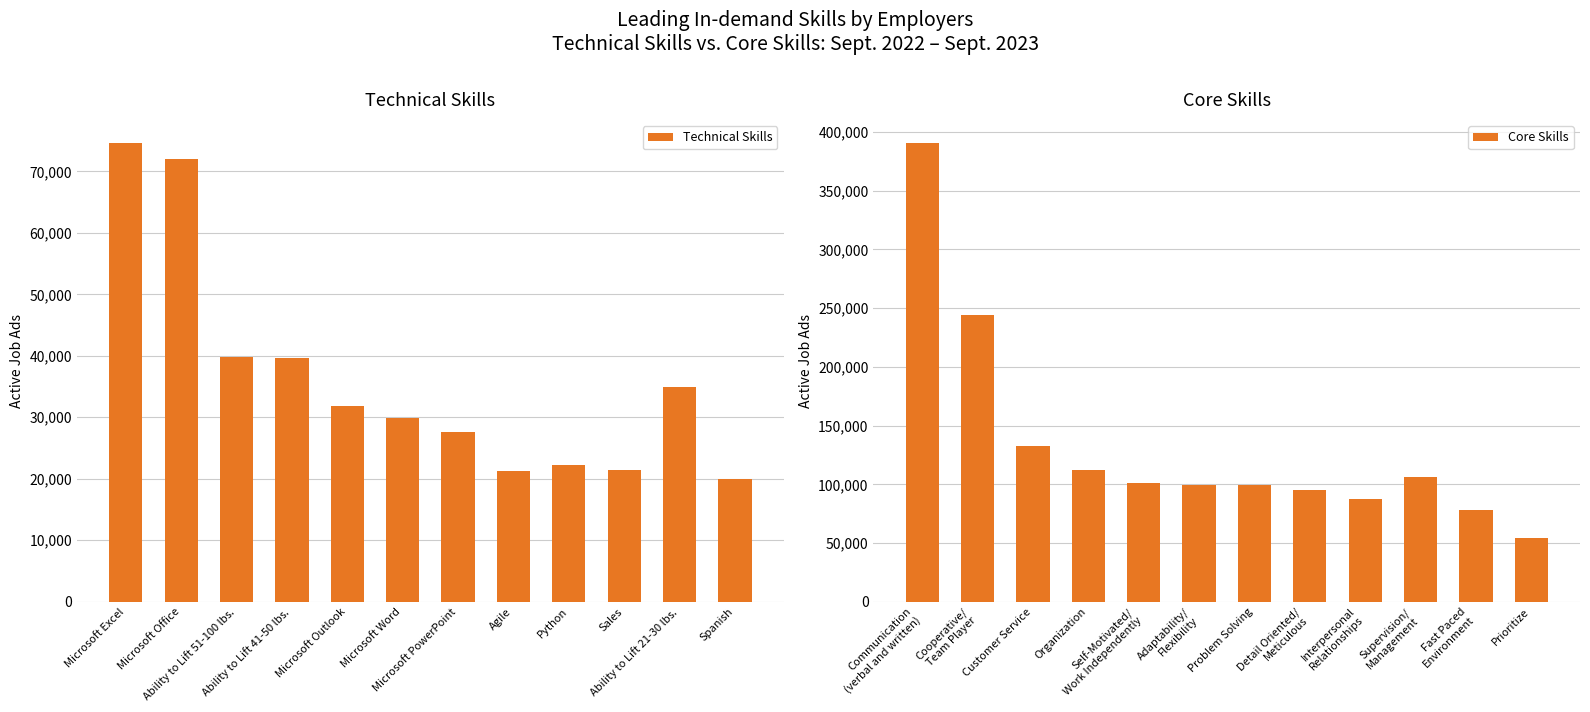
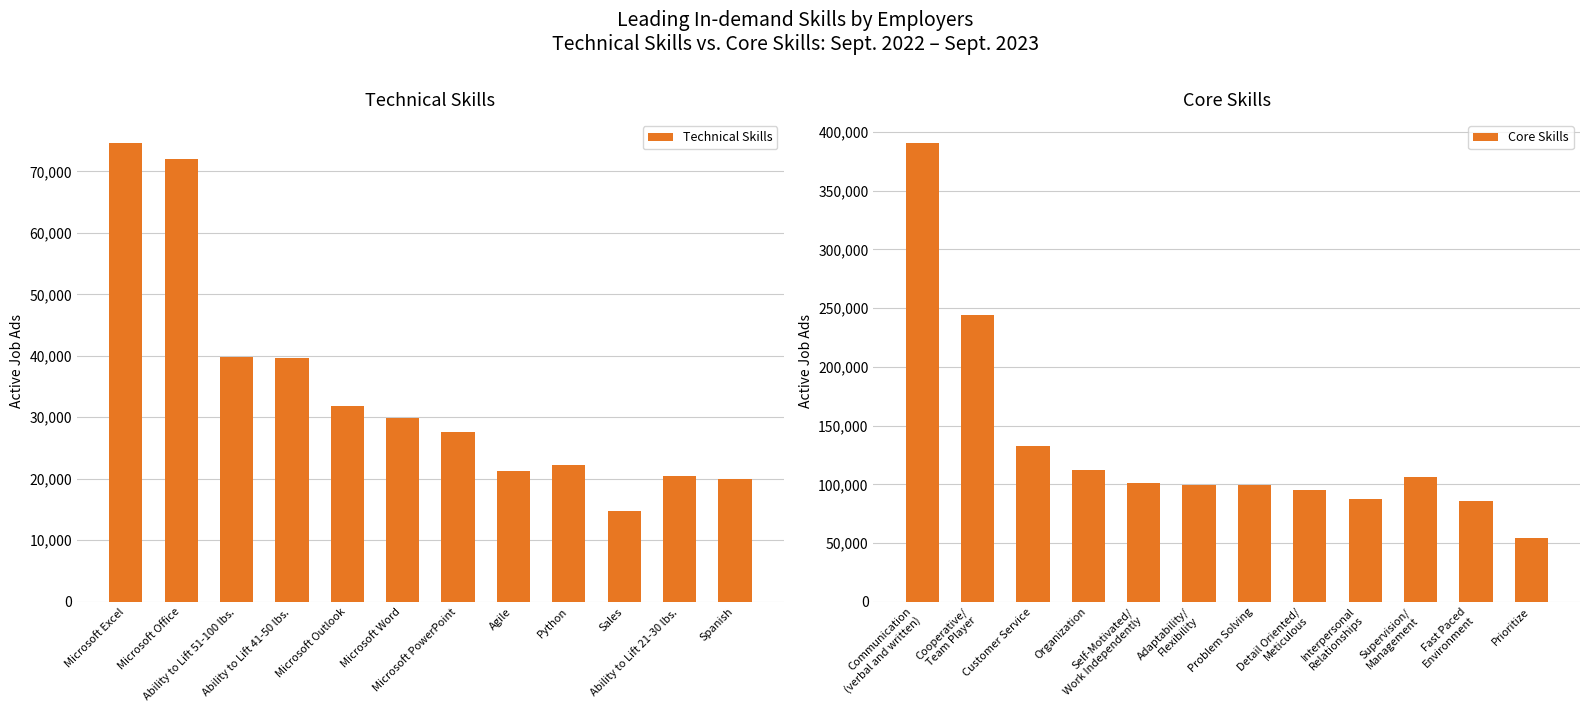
Technical Skills, Sales: 21,000 -> 15,000
Technical Skills, Ability to Lift 21-30 lbs.: 35,000 -> 20,000
Core Skills, Fast Paced Environment: 79,000 -> 86,000
